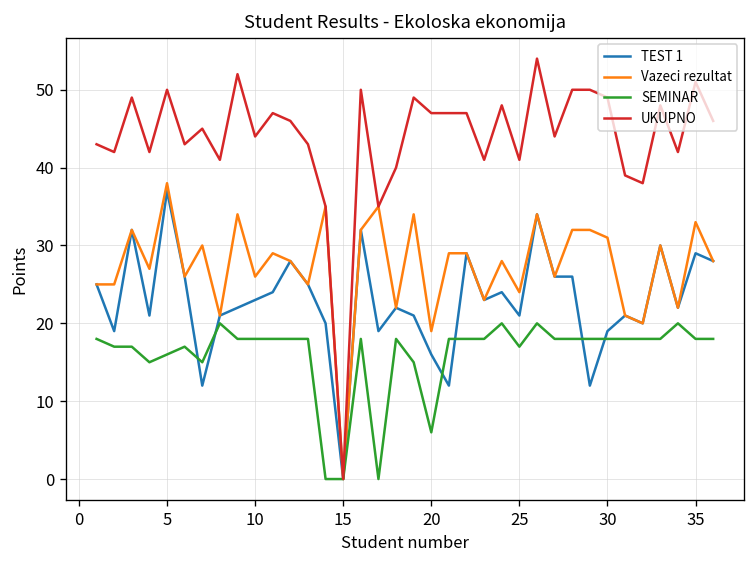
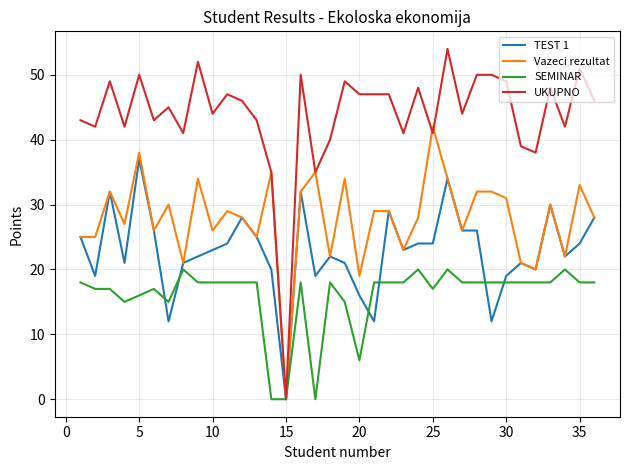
TEST 1, 25: 21 -> 24
Vazeci rezultat, 25: 24 -> 42
TEST 1, 35: 29 -> 24
